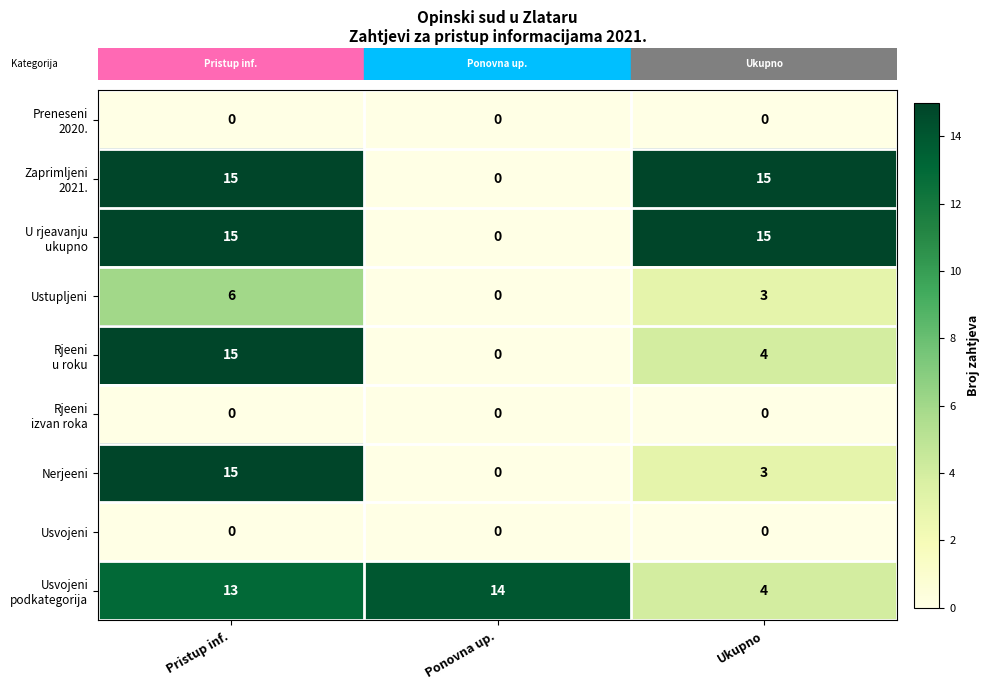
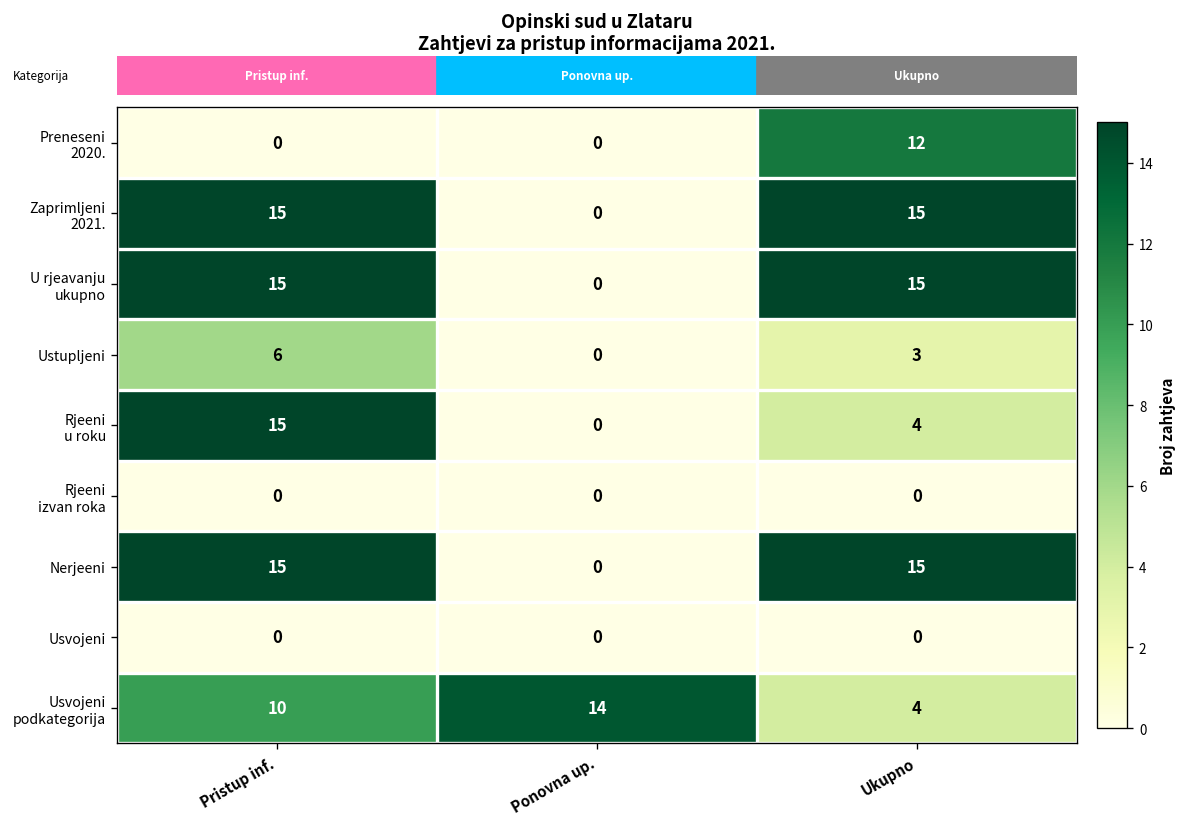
Preneseni 2020., Ukupno: 0 -> 12
Nerjeeni, Ukupno: 3 -> 15
Usvojeni podkategorija, Pristup inf.: 13 -> 10
